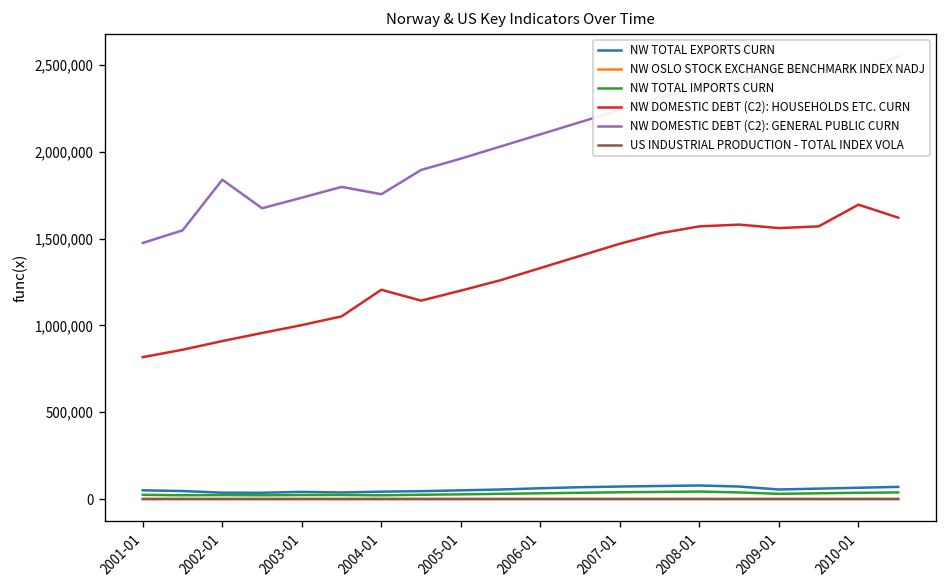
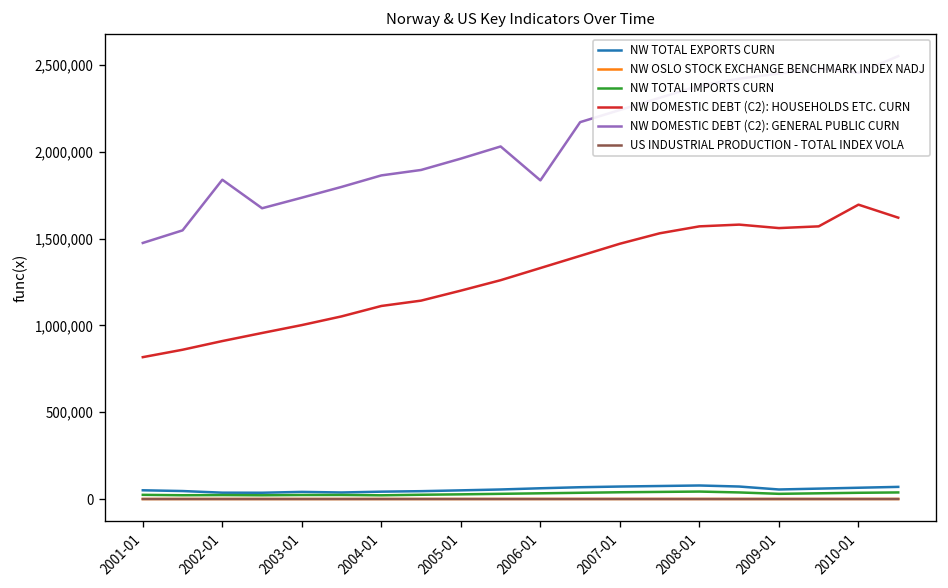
NW DOMESTIC DEBT (C2): HOUSEHOLDS ETC. CURN, 2004-01: 1,200,000 -> 1,110,000
NW DOMESTIC DEBT (C2): GENERAL PUBLIC CURN, 2004-01: 1,750,000 -> 1,860,000
NW DOMESTIC DEBT (C2): GENERAL PUBLIC CURN, 2006-01: 2,100,000 -> 1,830,000
